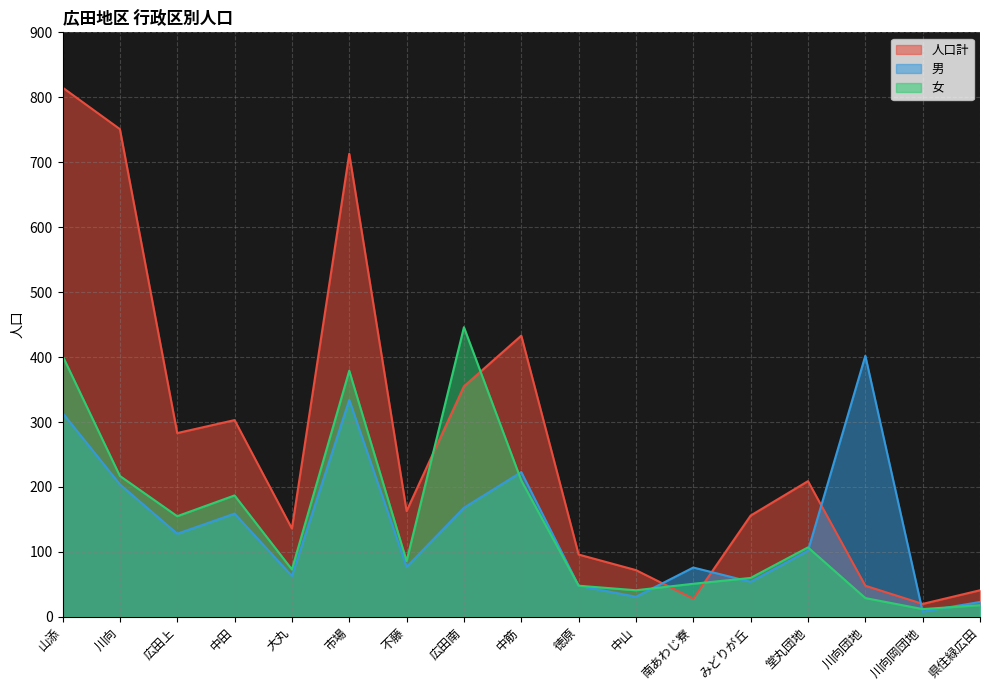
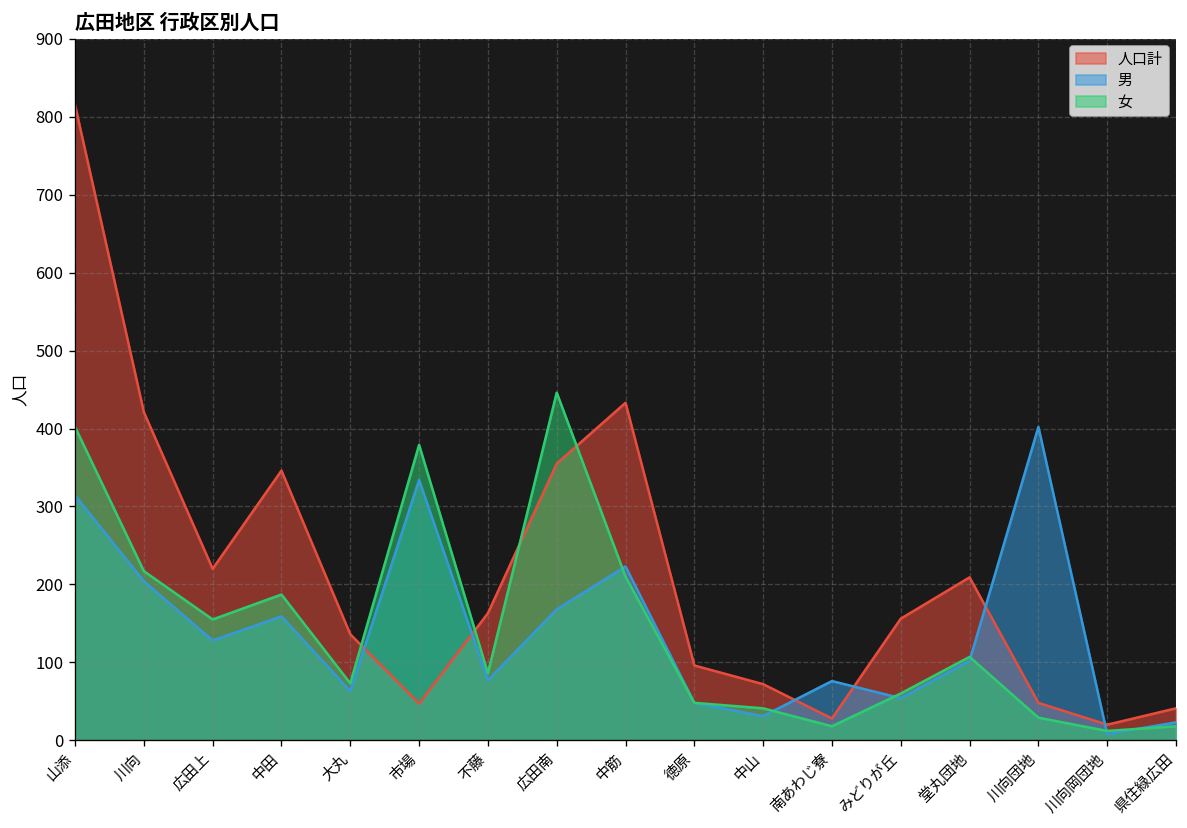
人口計, 川向: 750 -> 420
人口計, 広田上: 280 -> 220
人口計, 中田: 300 -> 350
人口計, 市場: 710 -> 50
女, 南あわじ寮: 50 -> 20
